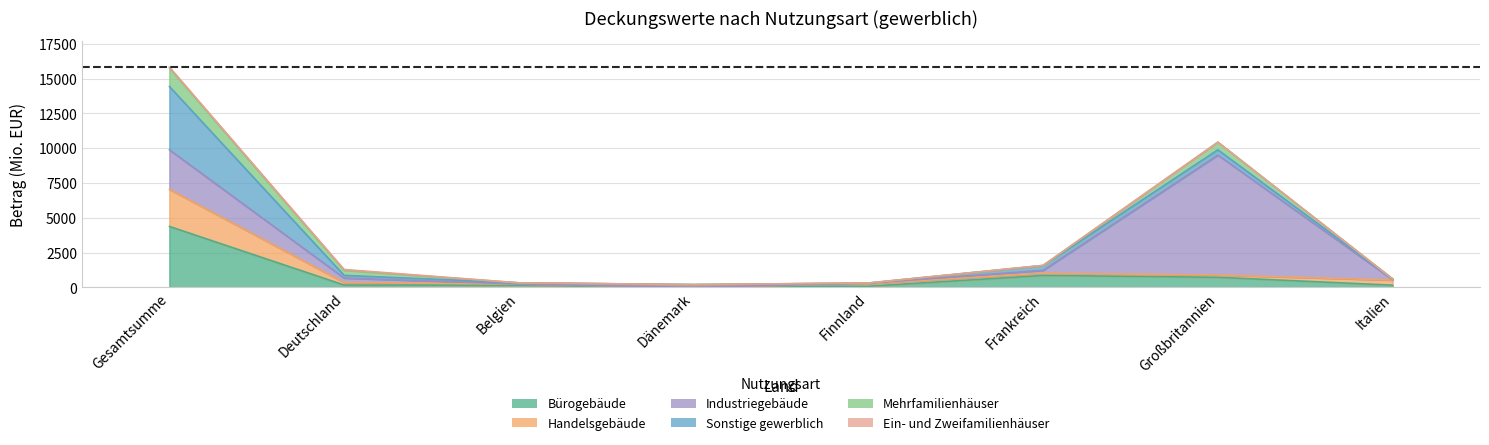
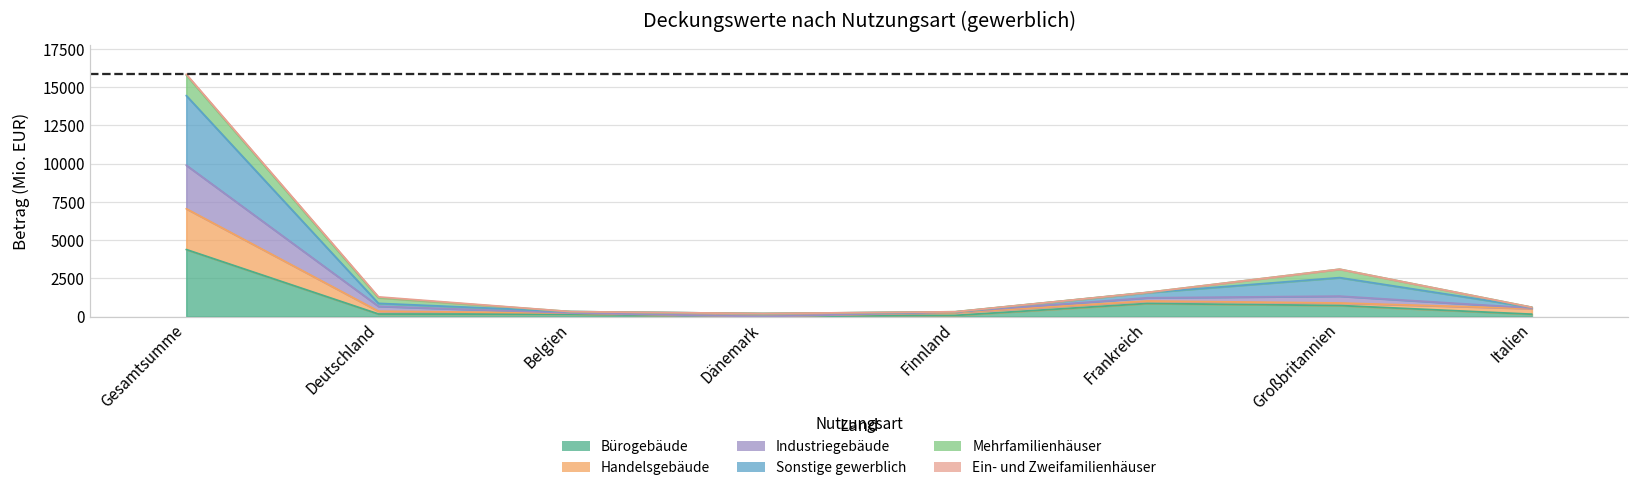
Industriegebäude, Großbritannien: 8600 -> 400
Sonstige gewerblich, Großbritannien: 400 -> 1200
